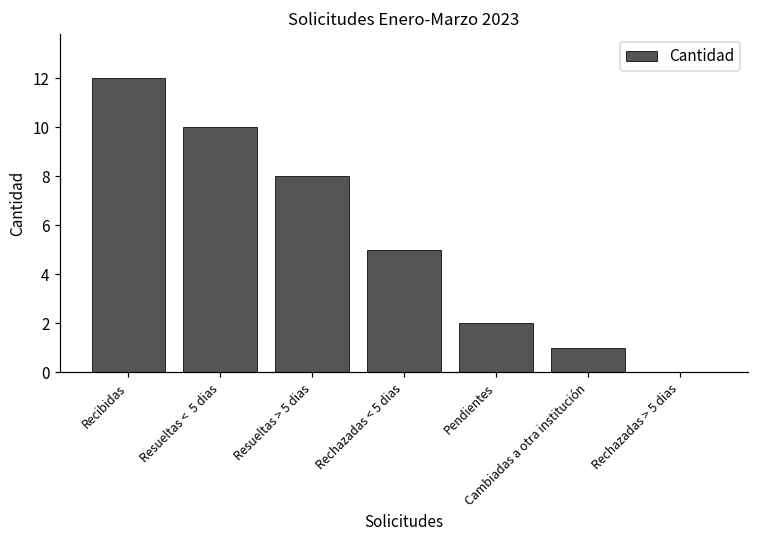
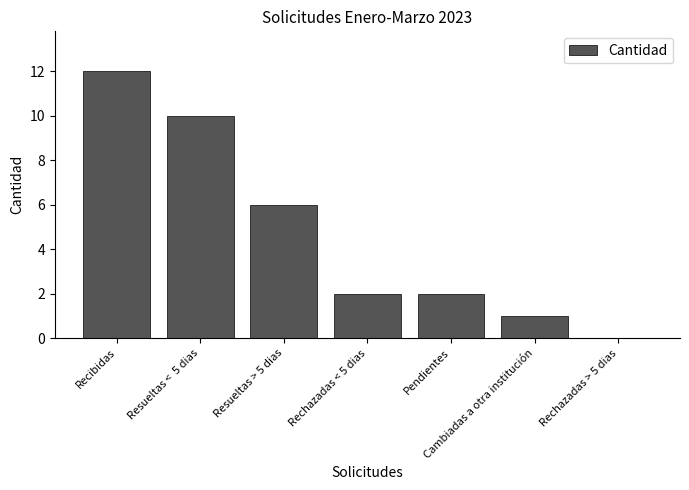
Resueltas > 5 dias: 8 -> 6
Rechazadas < 5 dias: 5 -> 2
